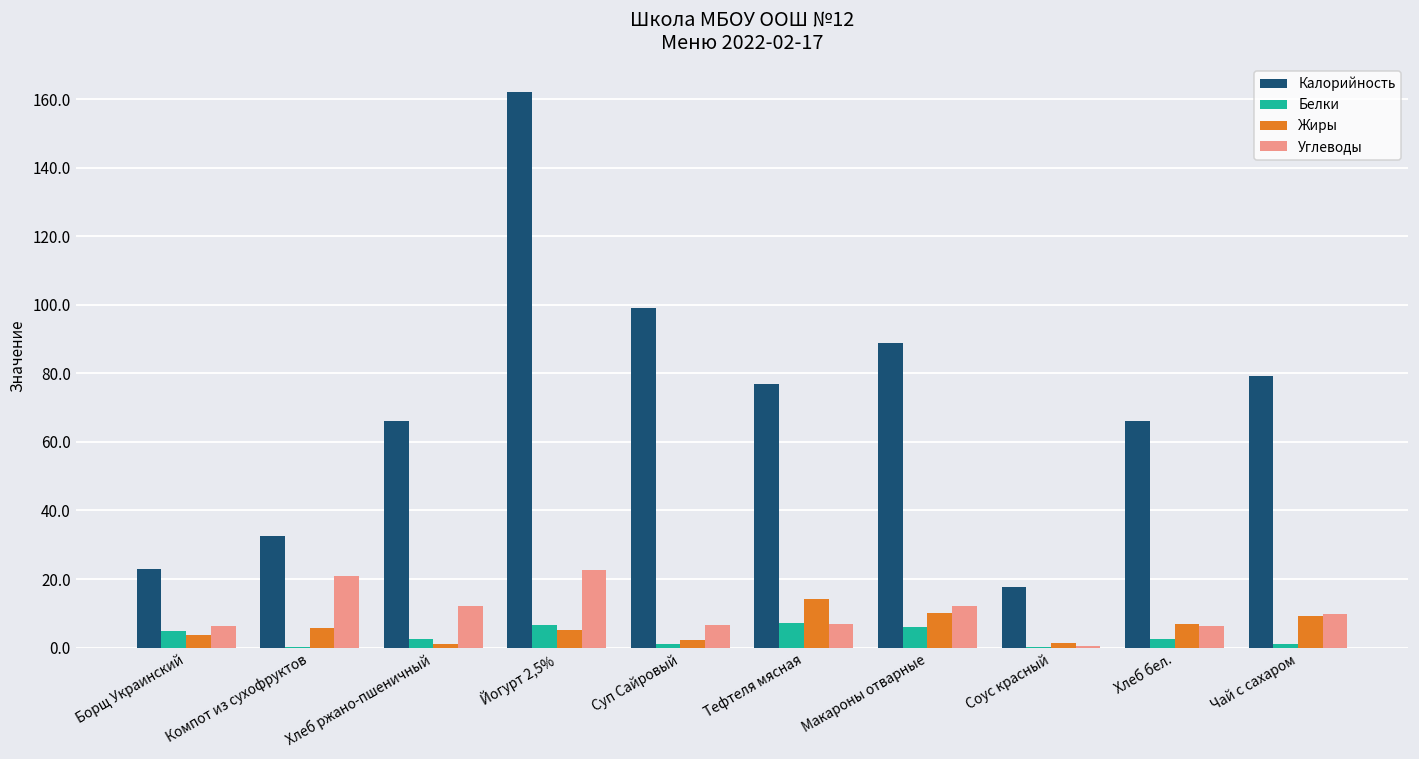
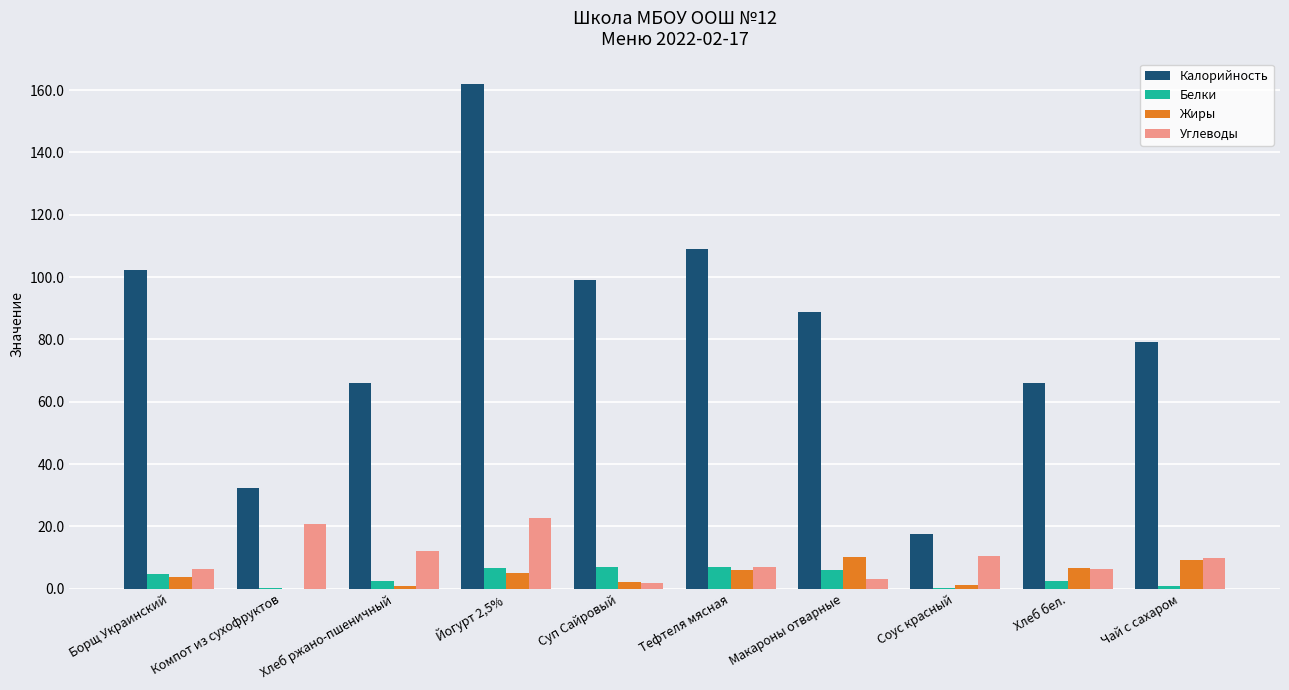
Калорийность, Борщ Украинский: 23 -> 102
Жиры, Компот из сухофруктов: 6 -> 0
Белки, Суп Сайровый: 1 -> 7
Углеводы, Суп Сайровый: 7 -> 2
Калорийность, Тефтеля мясная: 77 -> 109
Жиры, Тефтеля мясная: 14 -> 6
Углеводы, Макароны отварные: 12 -> 3
Углеводы, Соус красный: 1 -> 11
